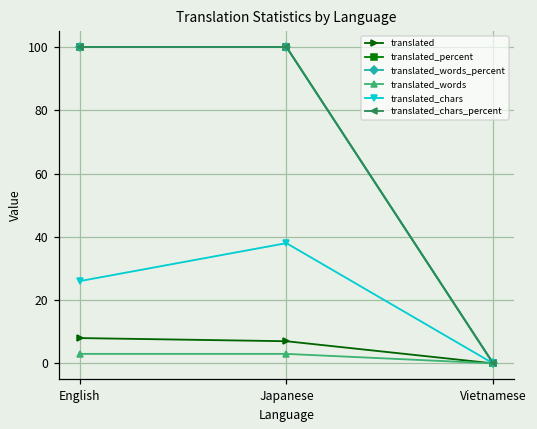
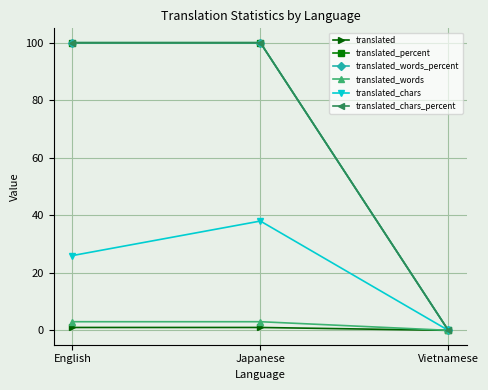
translated, English: 8 -> 1
translated, Japanese: 7 -> 1
